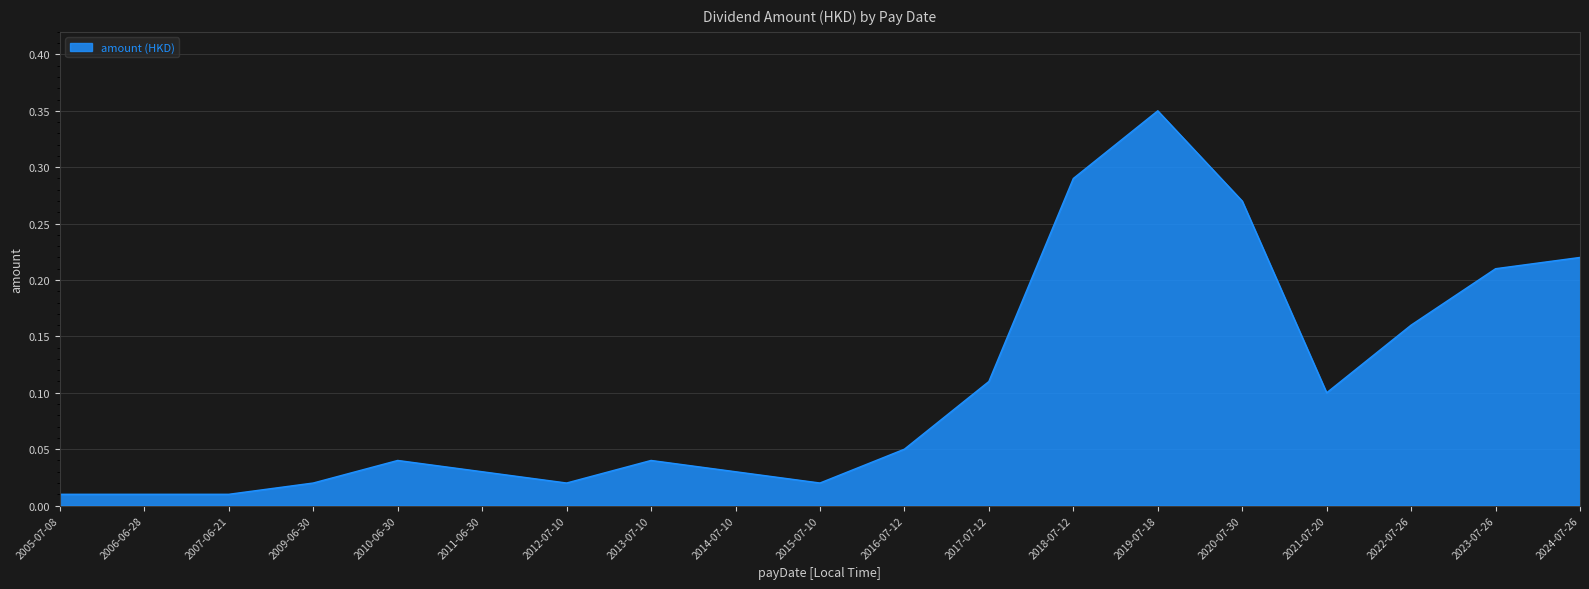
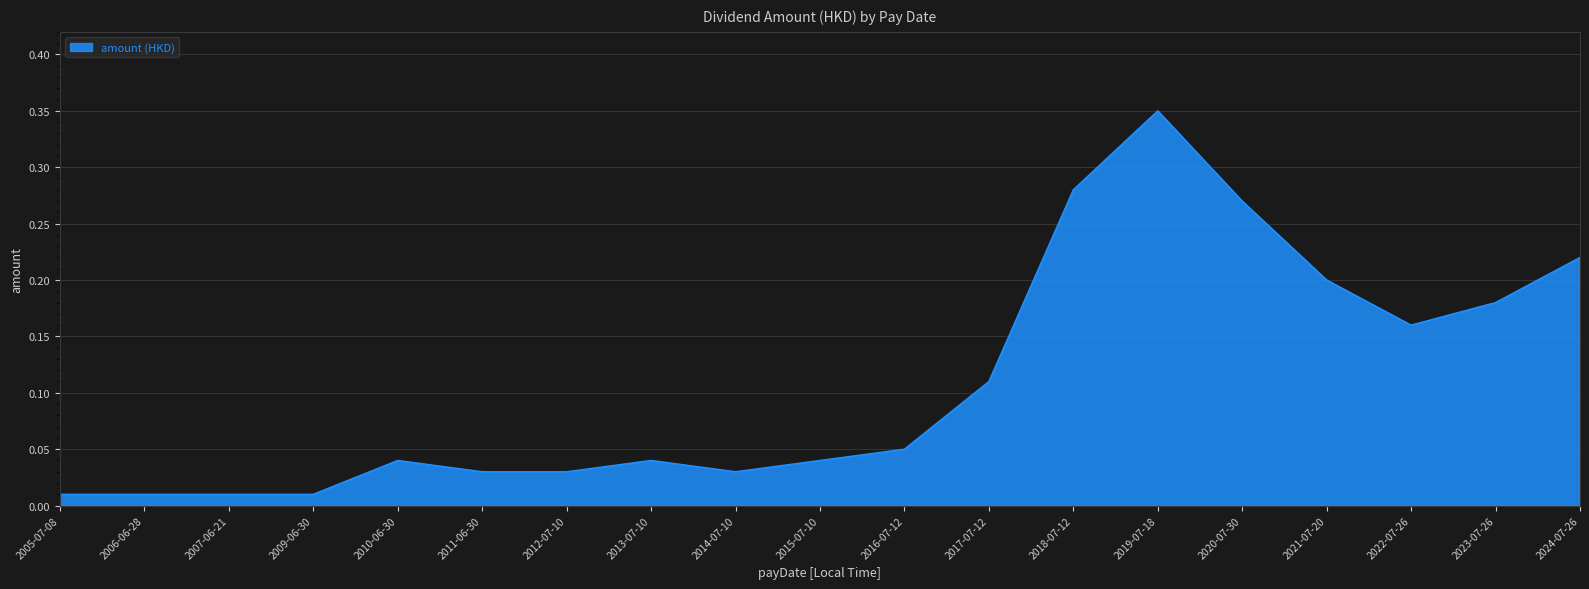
2009-06-30: 0.02 -> 0.01
2012-07-10: 0.02 -> 0.03
2015-07-10: 0.02 -> 0.04
2018-07-12: 0.29 -> 0.28
2021-07-20: 0.1 -> 0.2
2023-07-26: 0.21 -> 0.18
